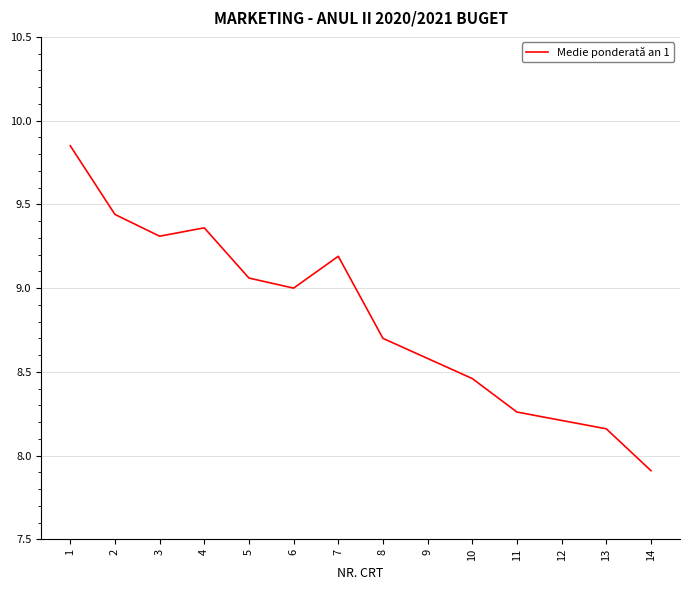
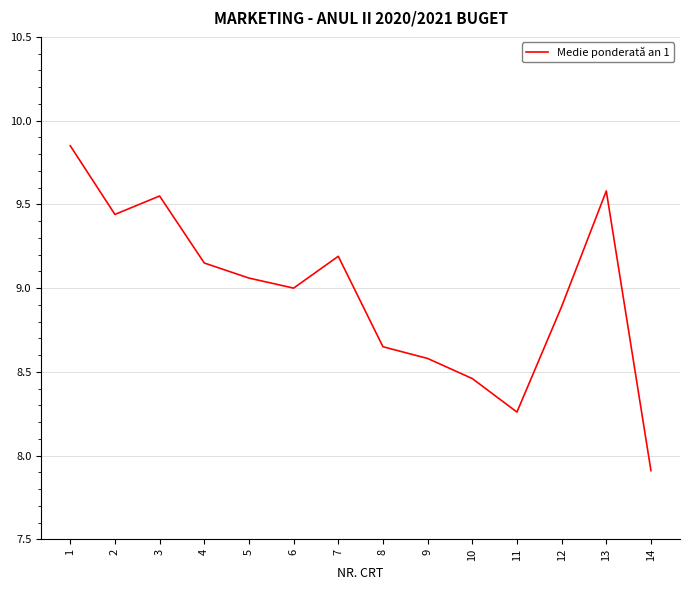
3: 9.31 -> 9.55
4: 9.36 -> 9.15
8: 8.70 -> 8.65
12: 8.21 -> 8.89
13: 8.16 -> 9.58
